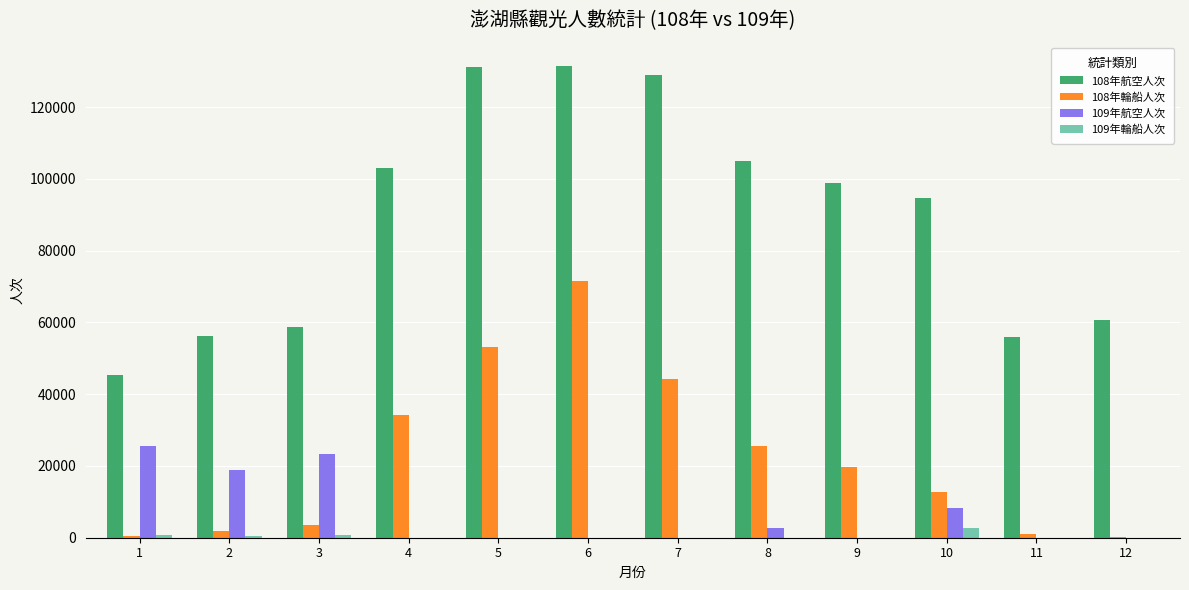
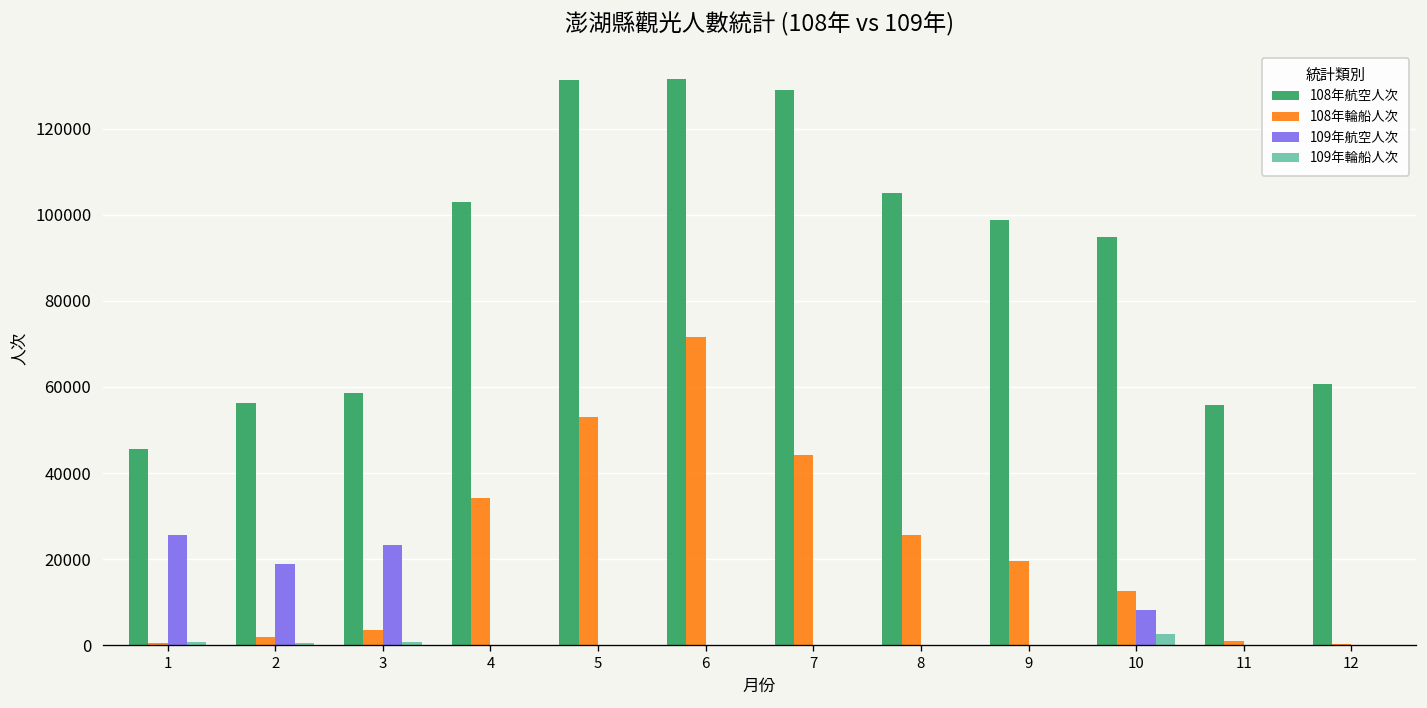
109年航空人次, 8: 3000 -> 0
